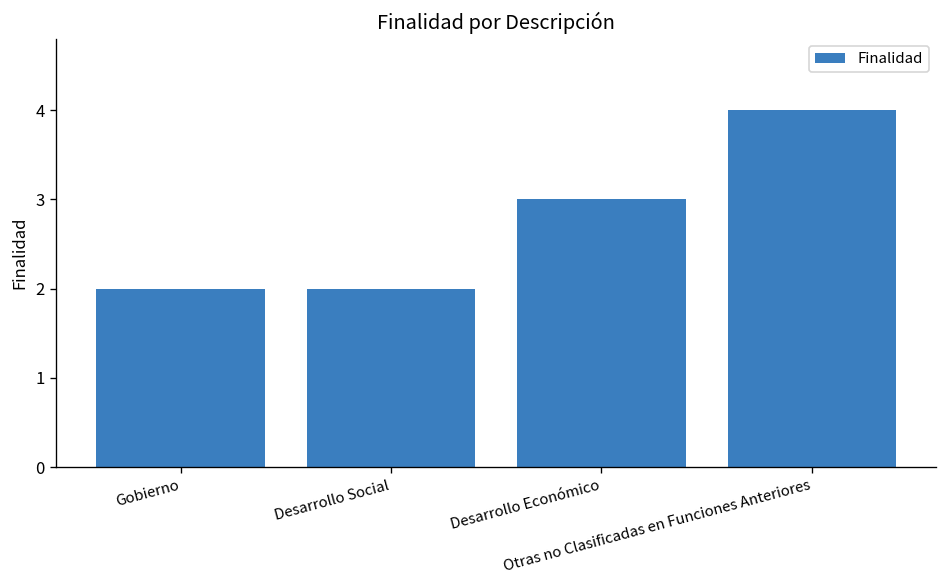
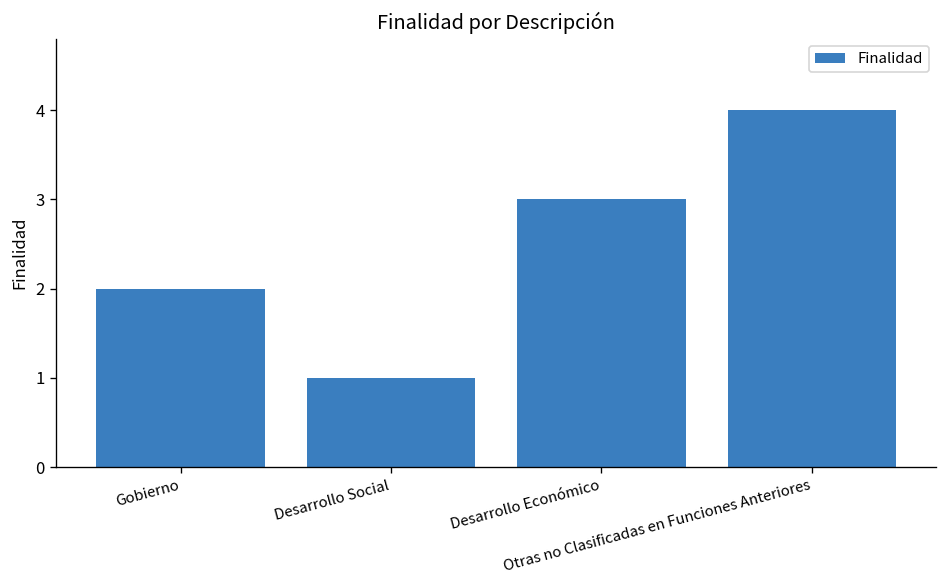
Desarrollo Social: 2 -> 1
